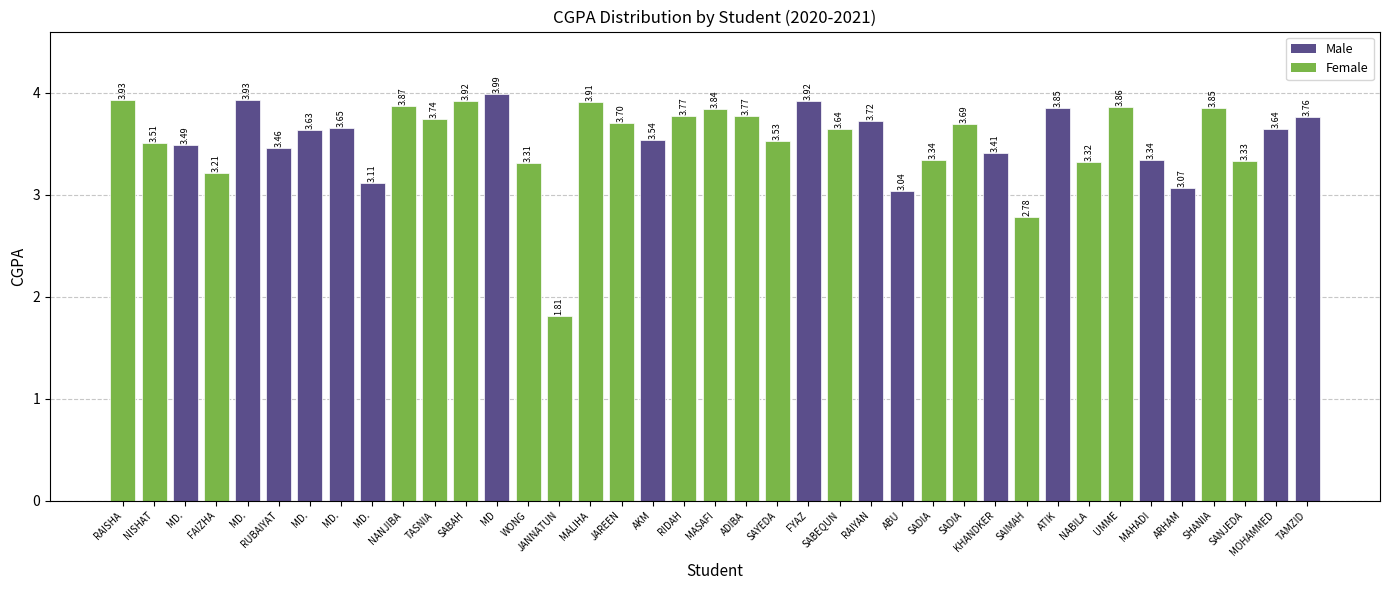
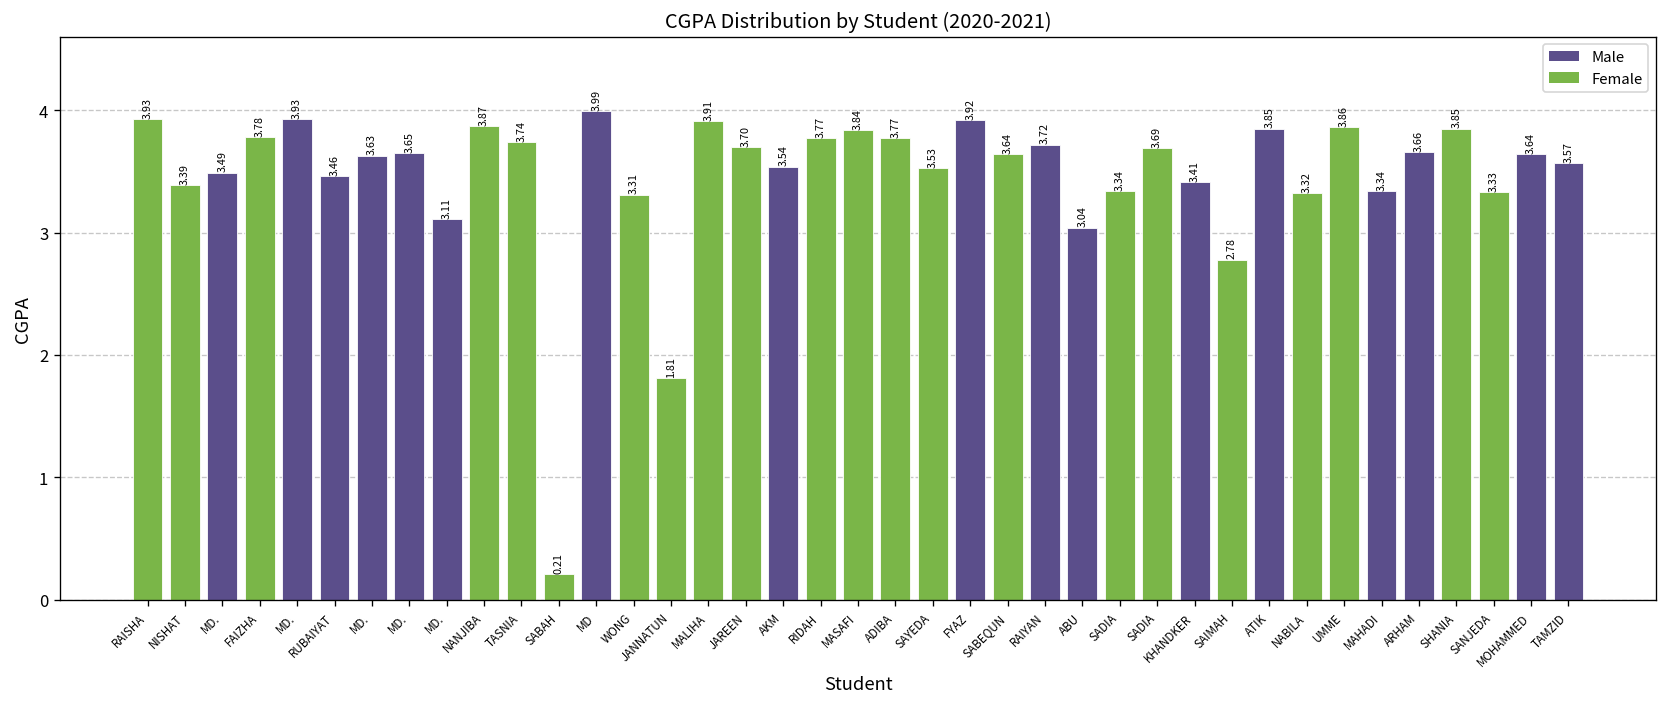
NISHAT: 3.51 -> 3.39
FAIZHA: 3.21 -> 3.78
SABAH: 3.92 -> 0.21
ARHAM: 3.07 -> 3.66
TAMZID: 3.76 -> 3.57
